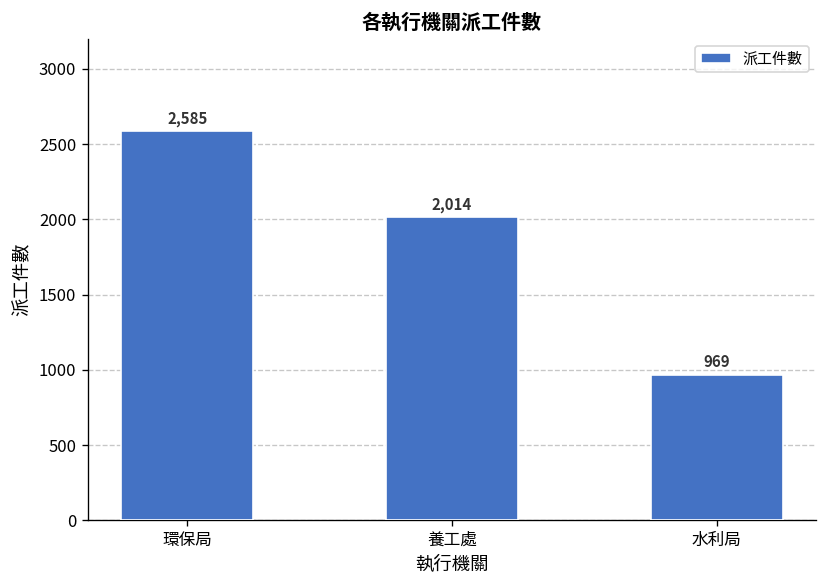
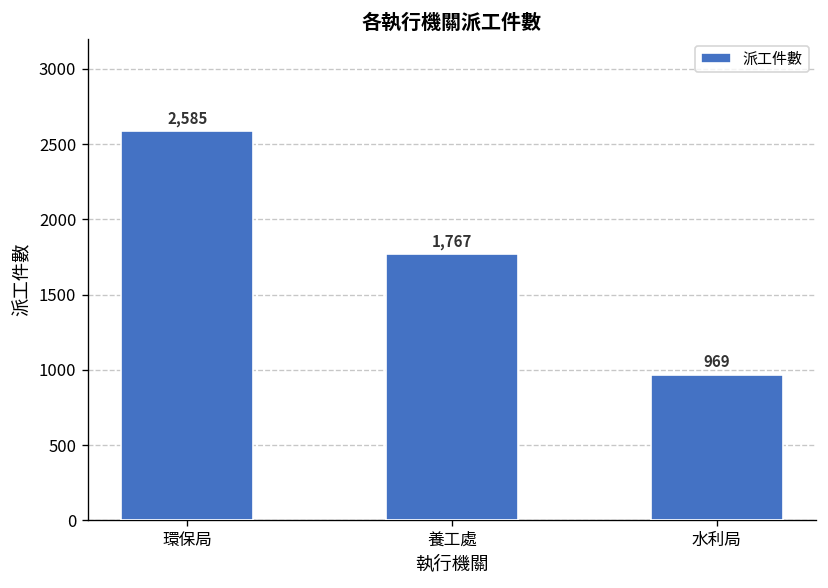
養工處: 2,014 -> 1,767
